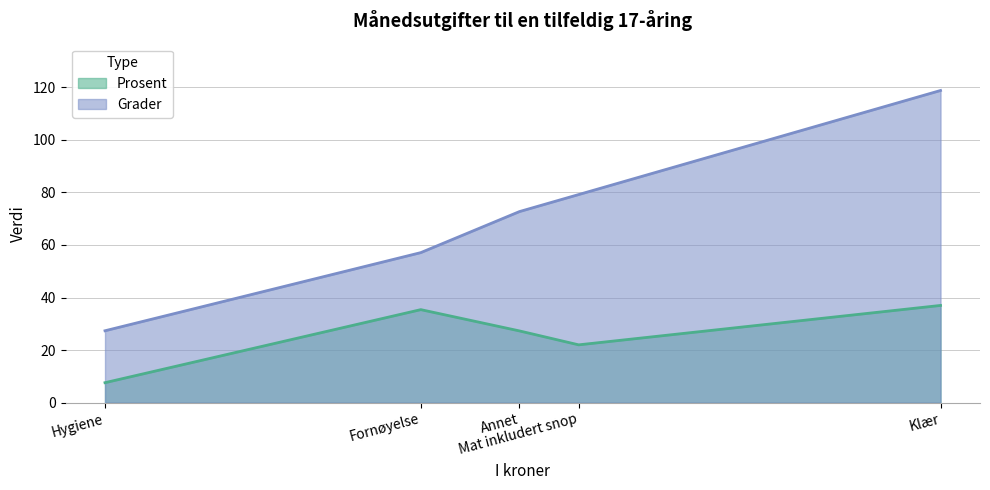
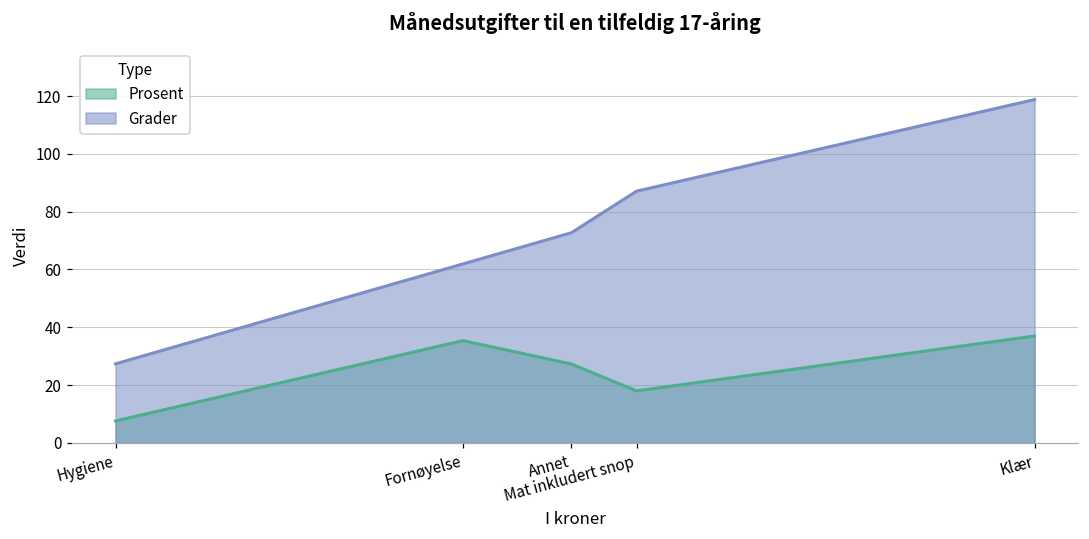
Grader, Fornøyelse: 57 -> 62
Prosent, Mat inkludert snop: 22 -> 18
Grader, Mat inkludert snop: 79 -> 87
